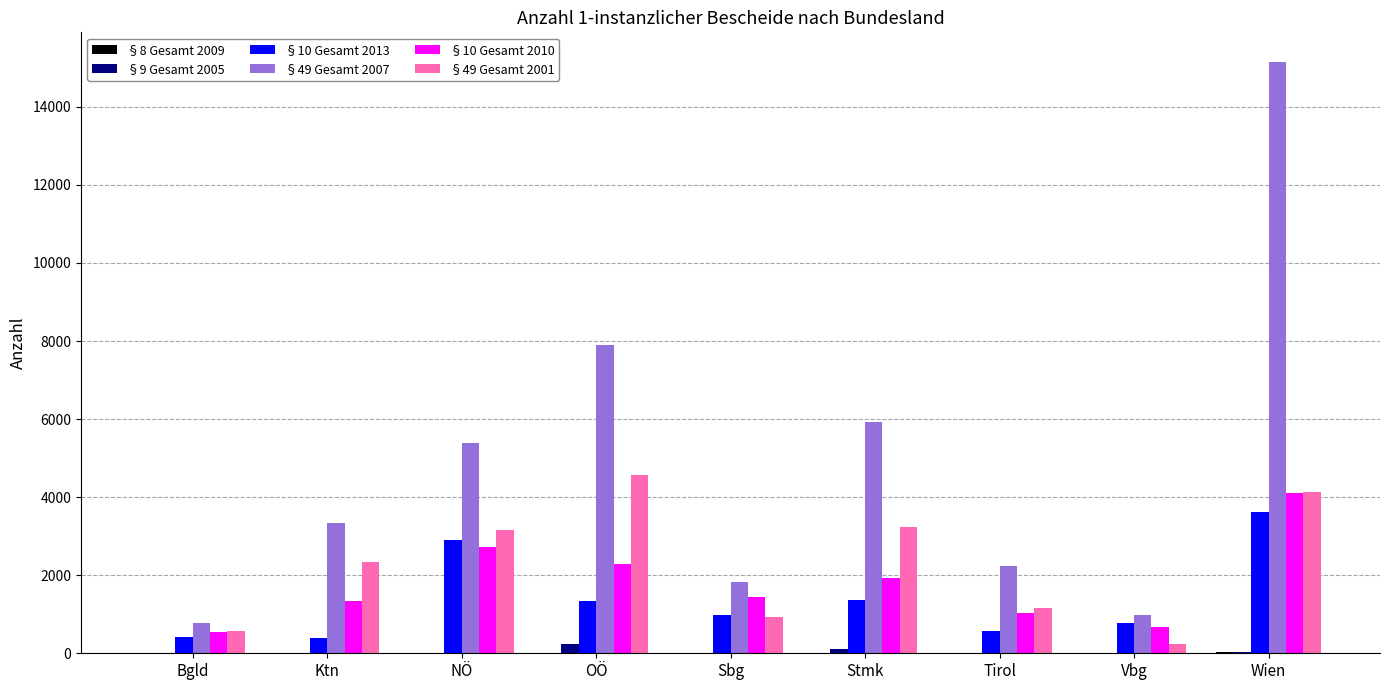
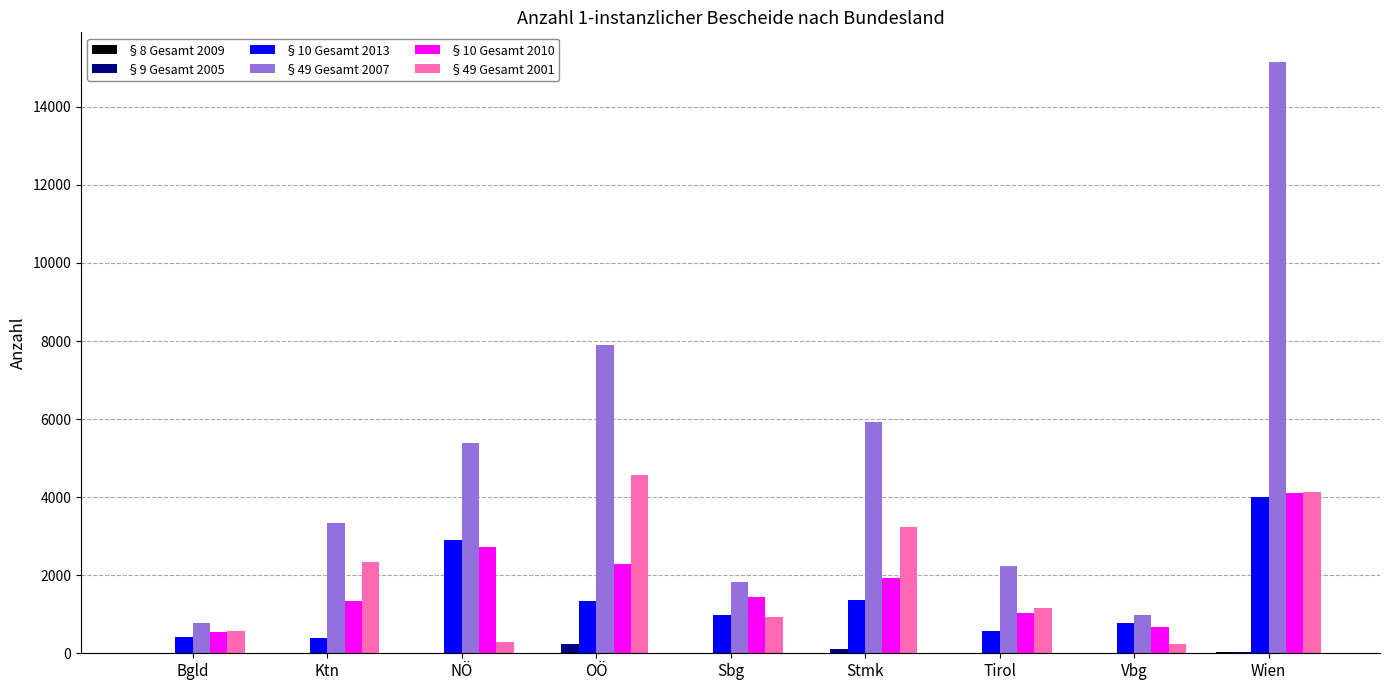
§49 Gesamt 2001, NÖ: 3100 -> 300
§10 Gesamt 2013, Wien: 3600 -> 4000
